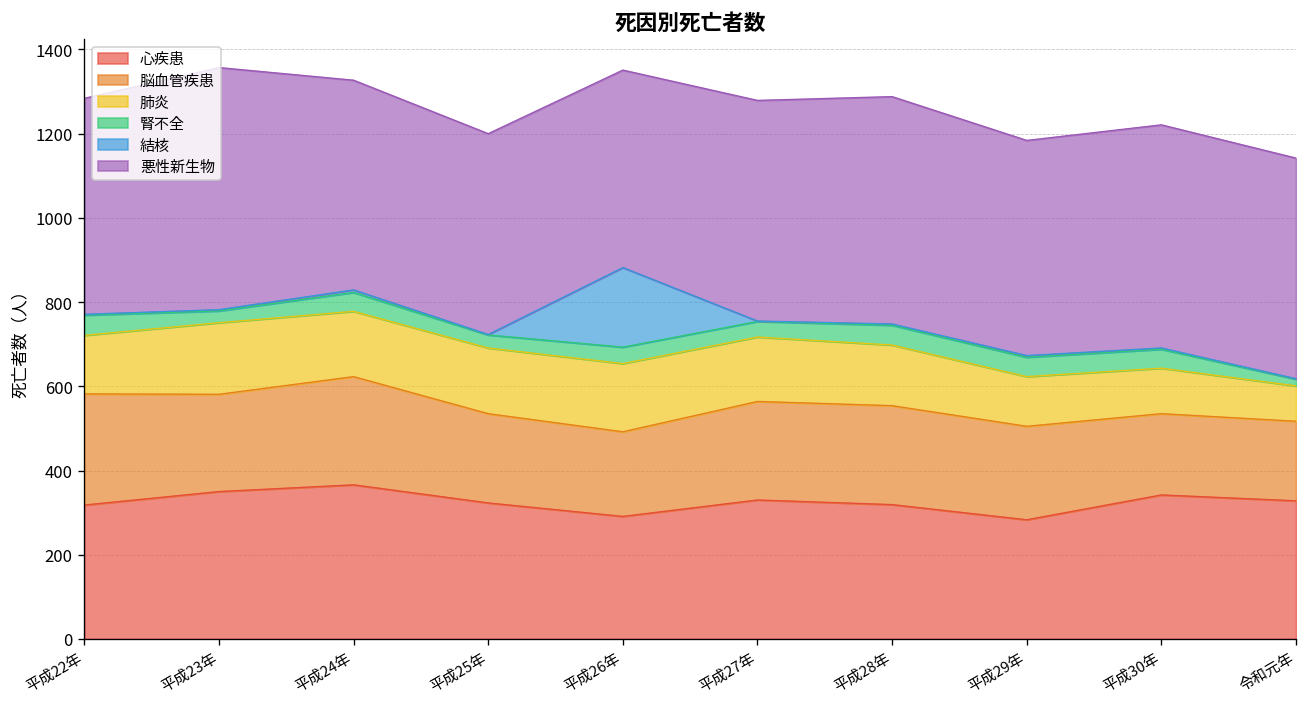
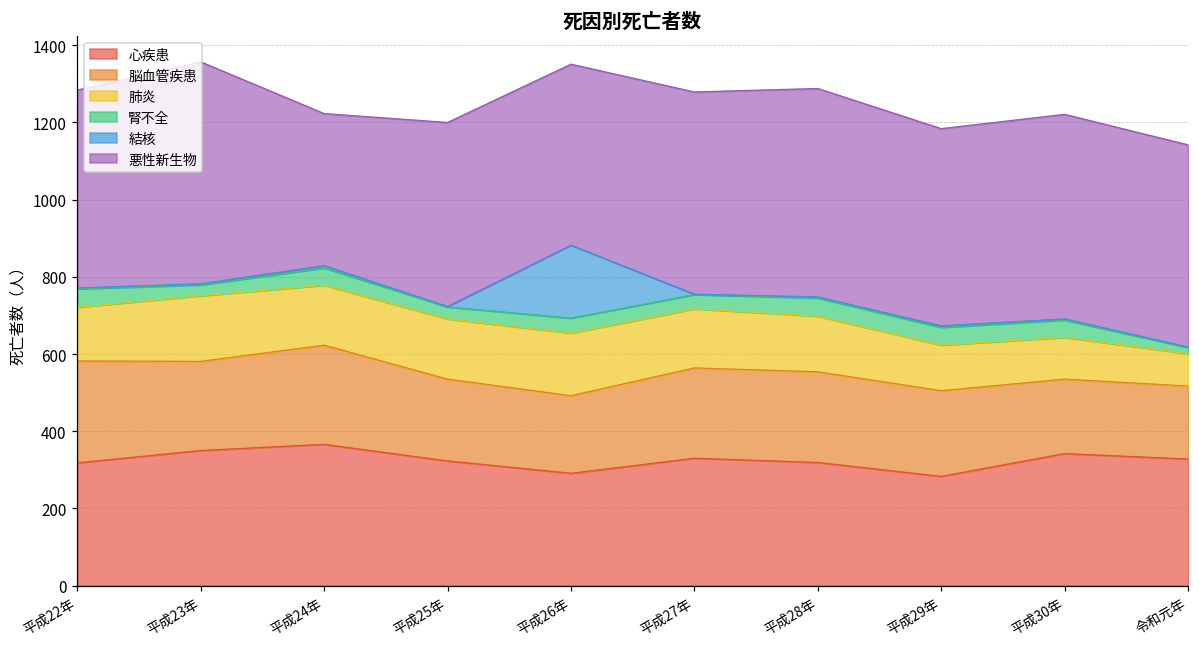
悪性新生物, 平成24年: 500 -> 390
